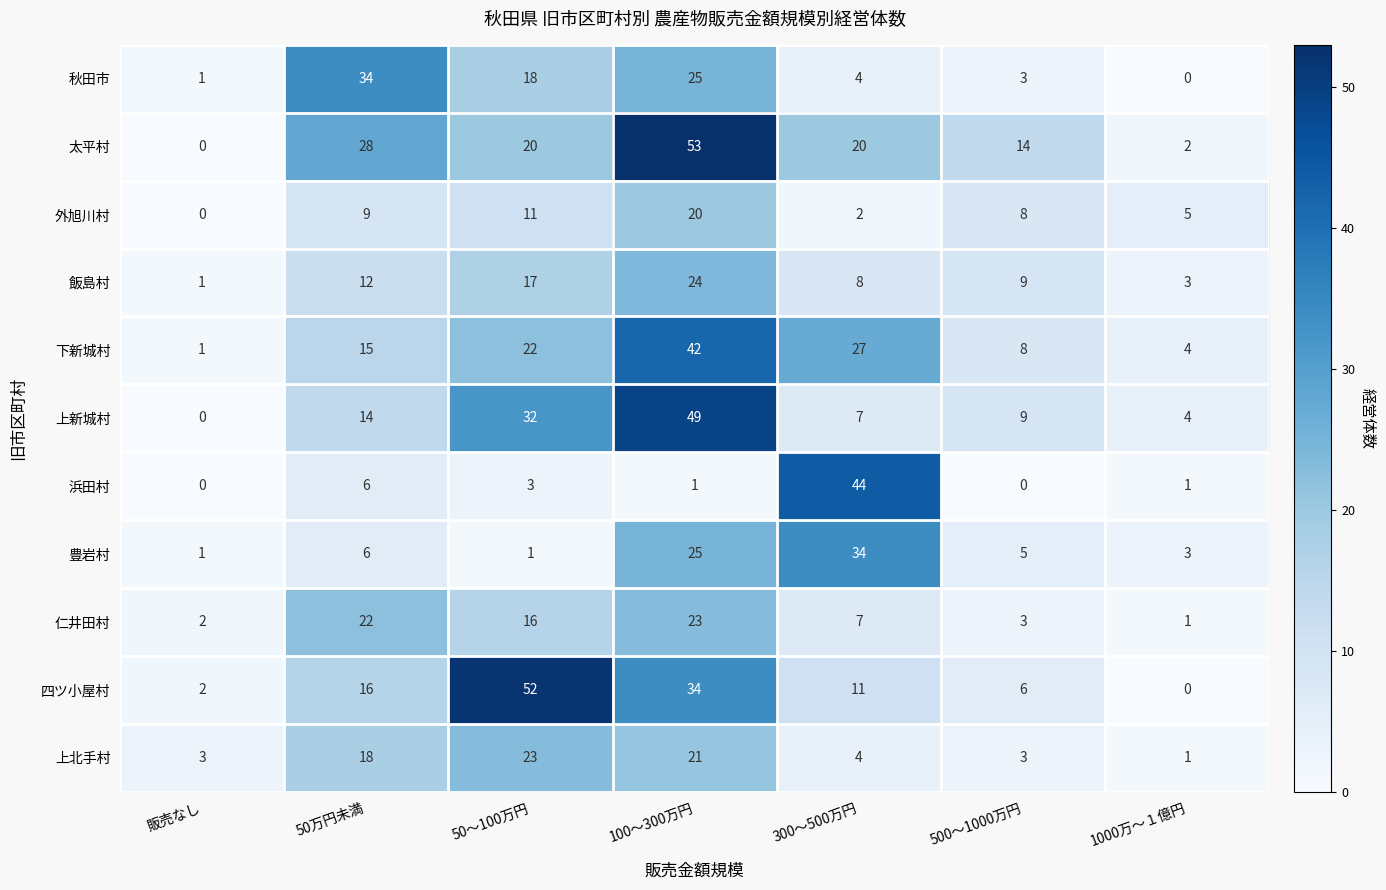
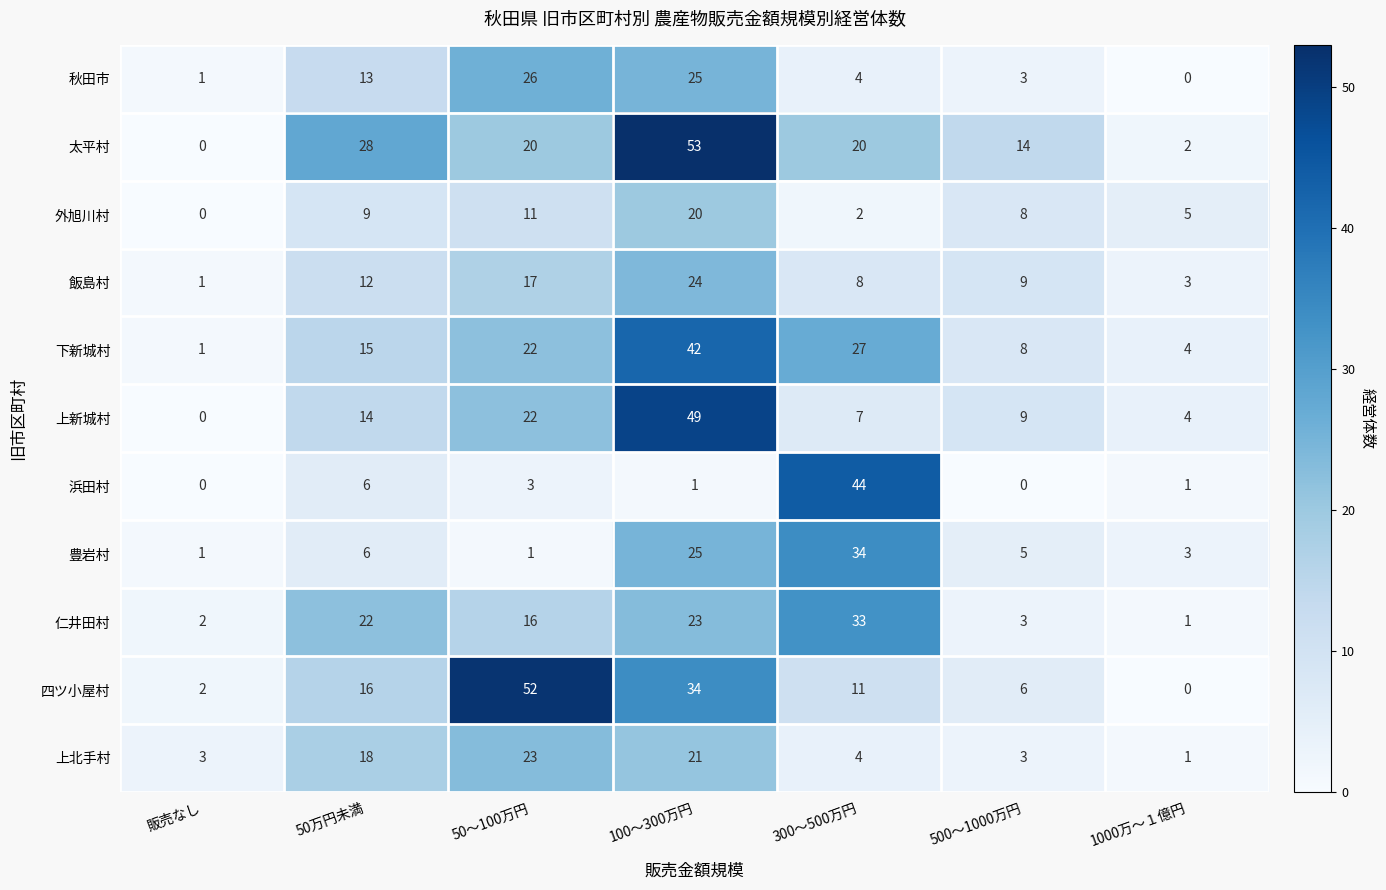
秋田市, 50万円未満: 34 -> 13
秋田市, 50〜100万円: 18 -> 26
上新城村, 50〜100万円: 32 -> 22
仁井田村, 300〜500万円: 7 -> 33
